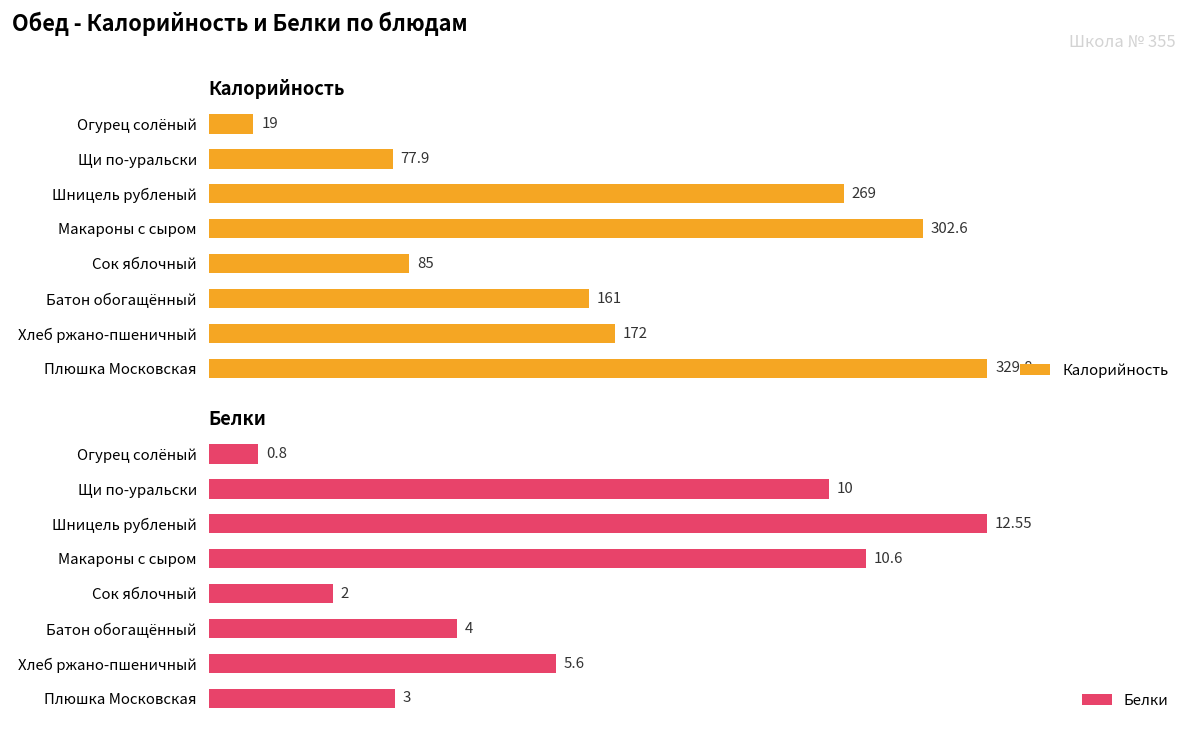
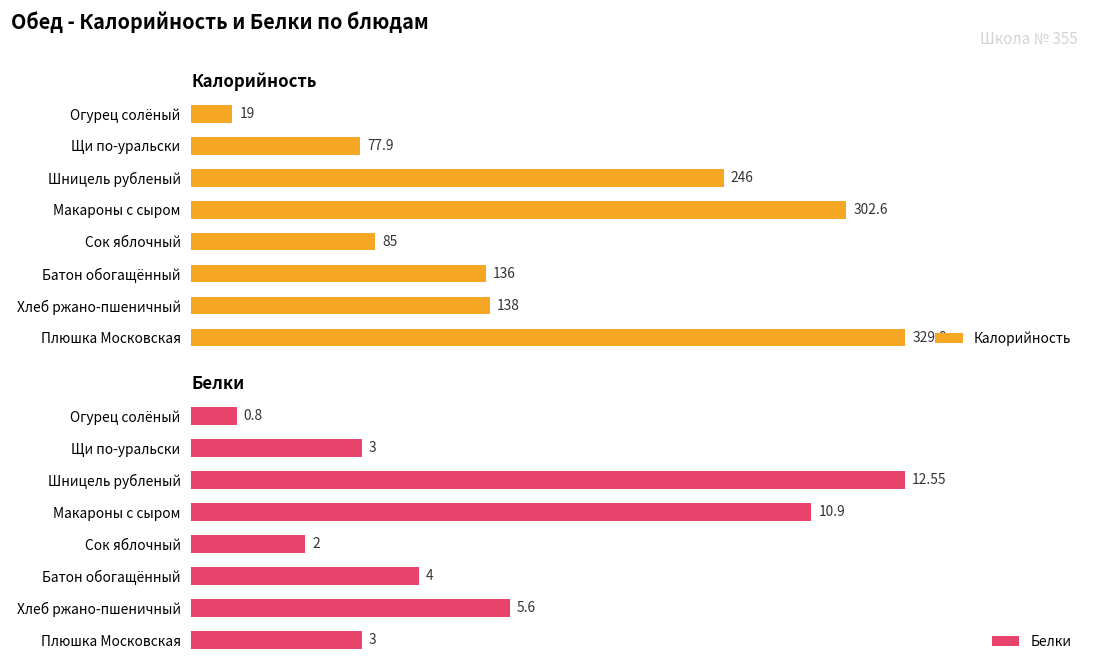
Калорийность, Шницель рубленый: 269 -> 246
Калорийность, Батон обогащённый: 161 -> 136
Калорийность, Хлеб ржано-пшеничный: 172 -> 138
Белки, Щи по-уральски: 10 -> 3
Белки, Макароны с сыром: 10.6 -> 10.9
